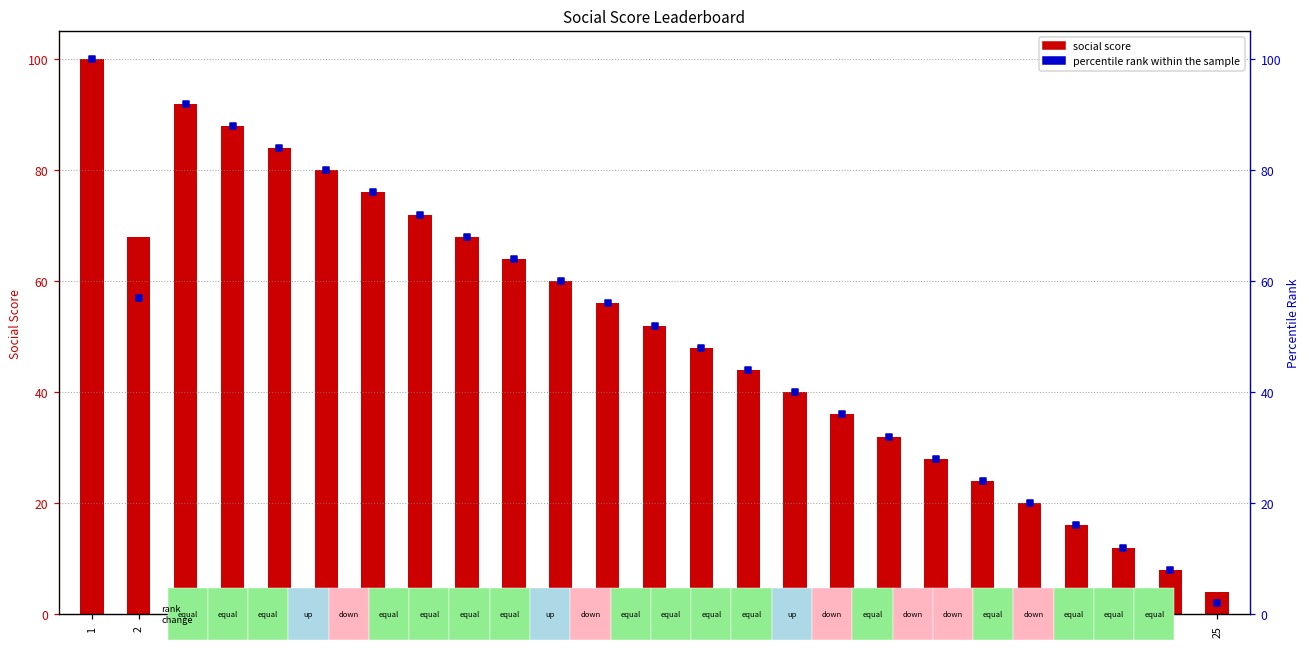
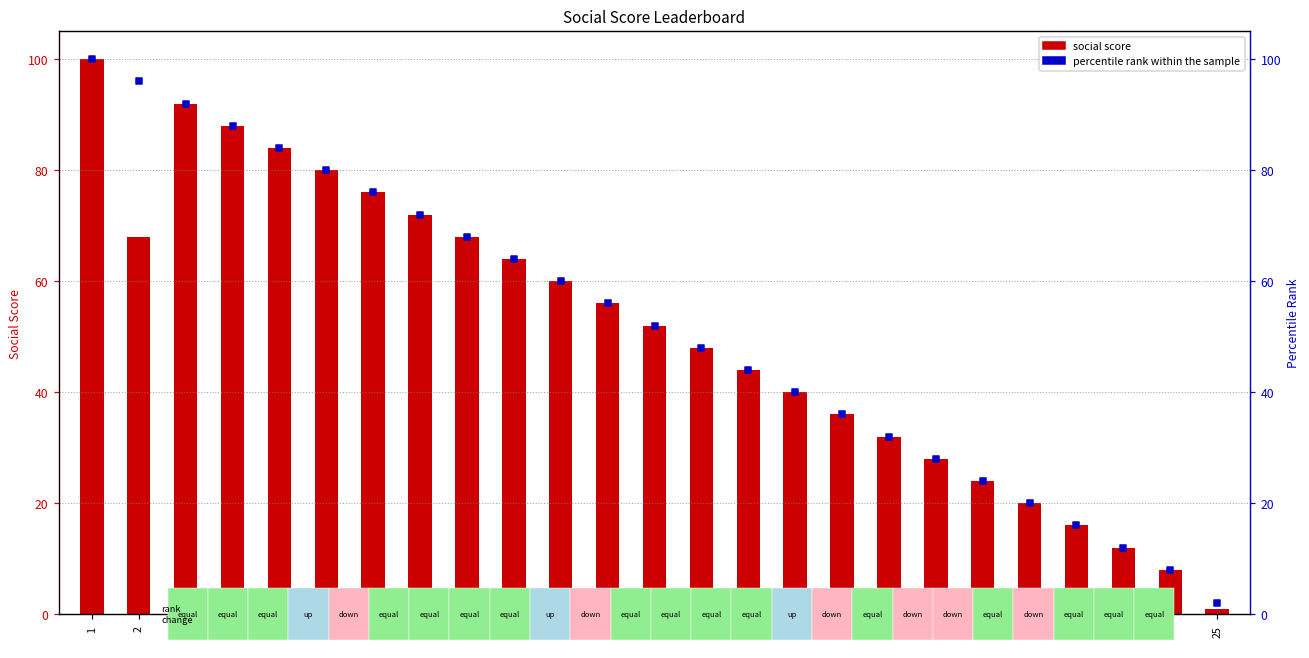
social score, 25: 4 -> 1
percentile rank within the sample, 2: 57 -> 96
